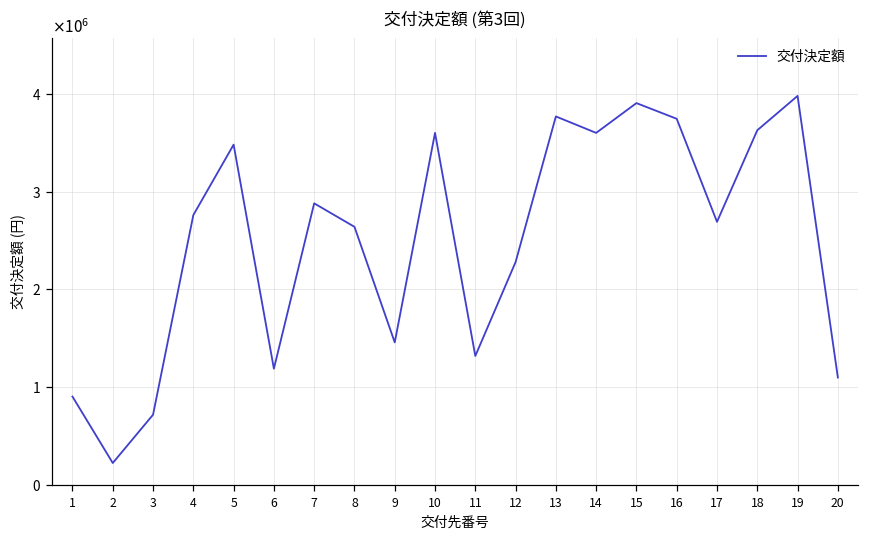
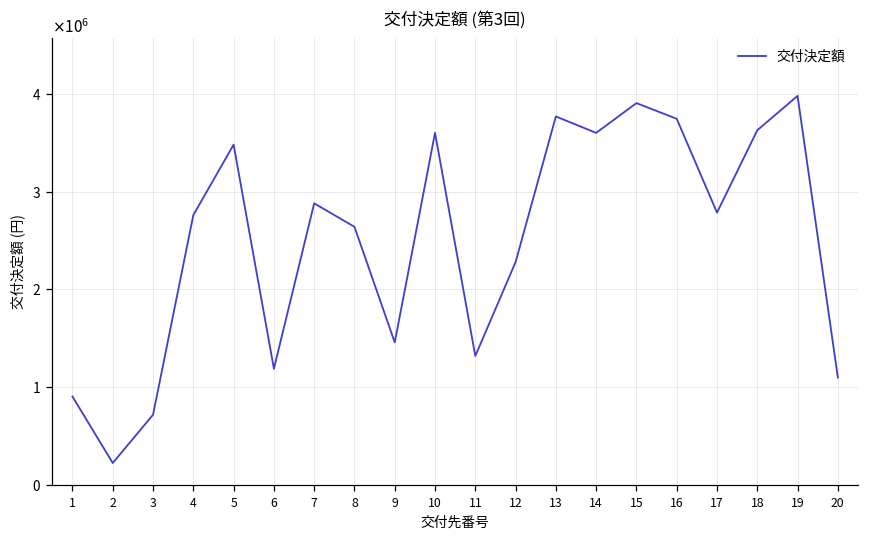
17: 2700000 -> 2800000
